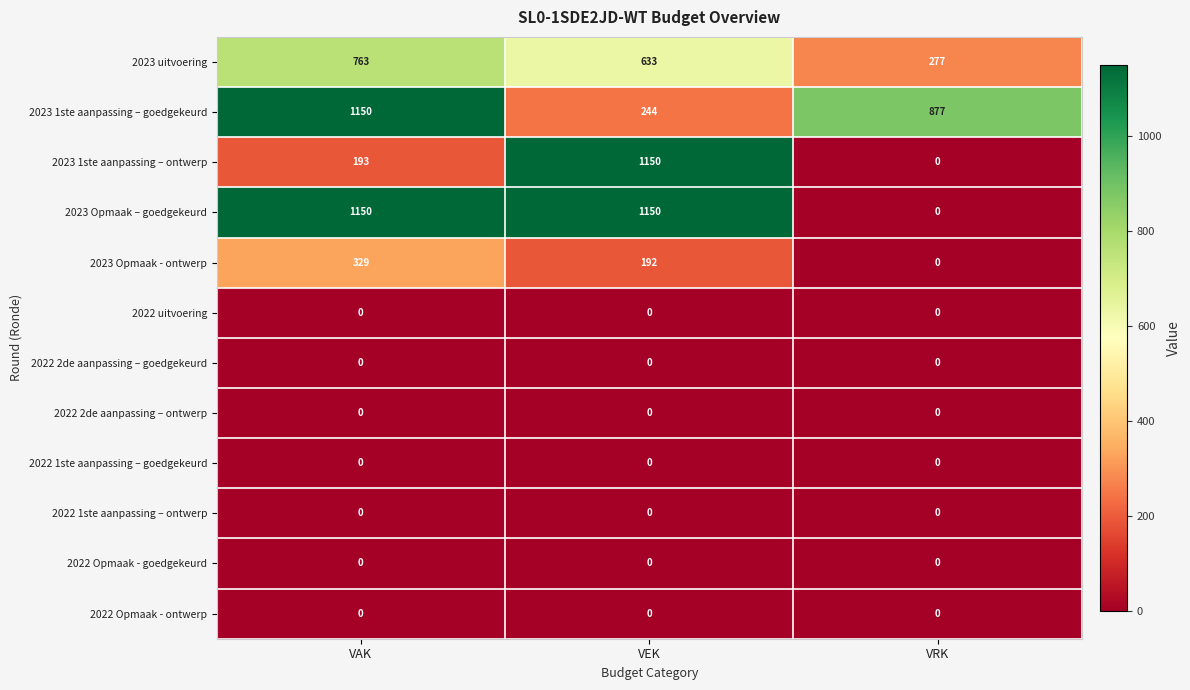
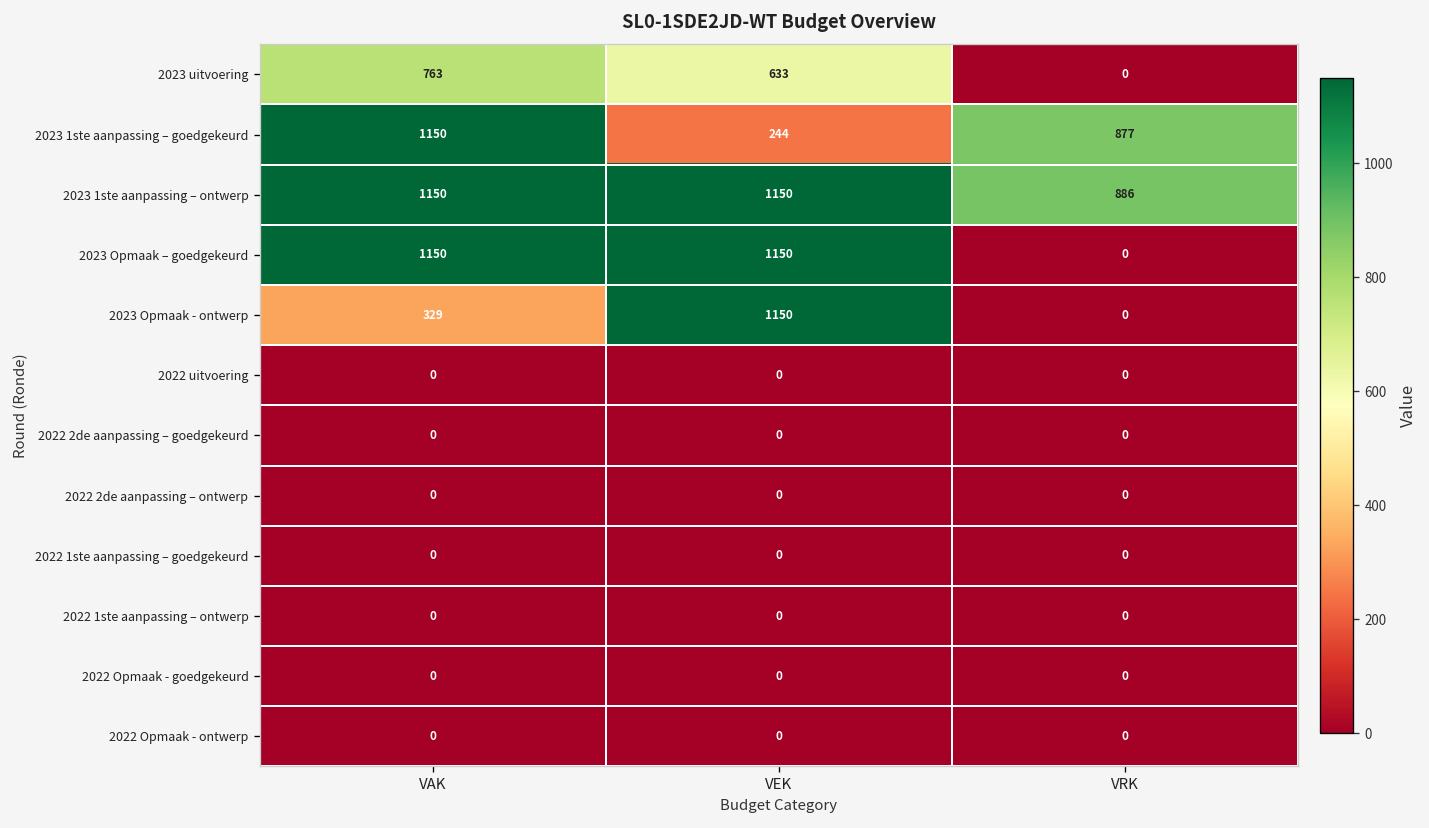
2023 uitvoering, VRK: 277 -> 0
2023 1ste aanpassing – ontwerp, VAK: 193 -> 1150
2023 1ste aanpassing – ontwerp, VRK: 0 -> 886
2023 Opmaak - ontwerp, VEK: 192 -> 1150
